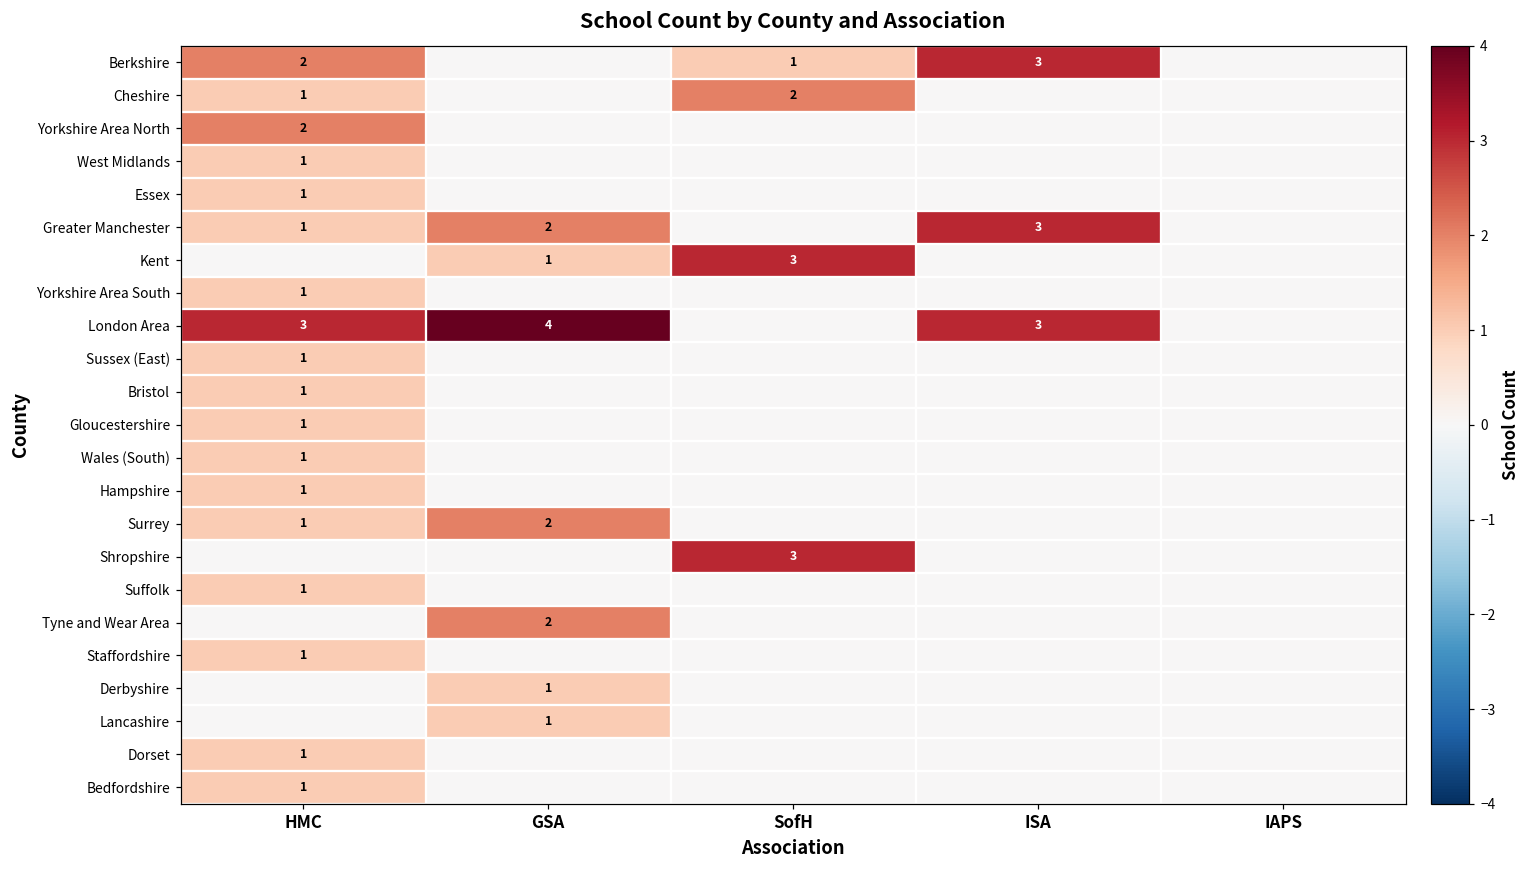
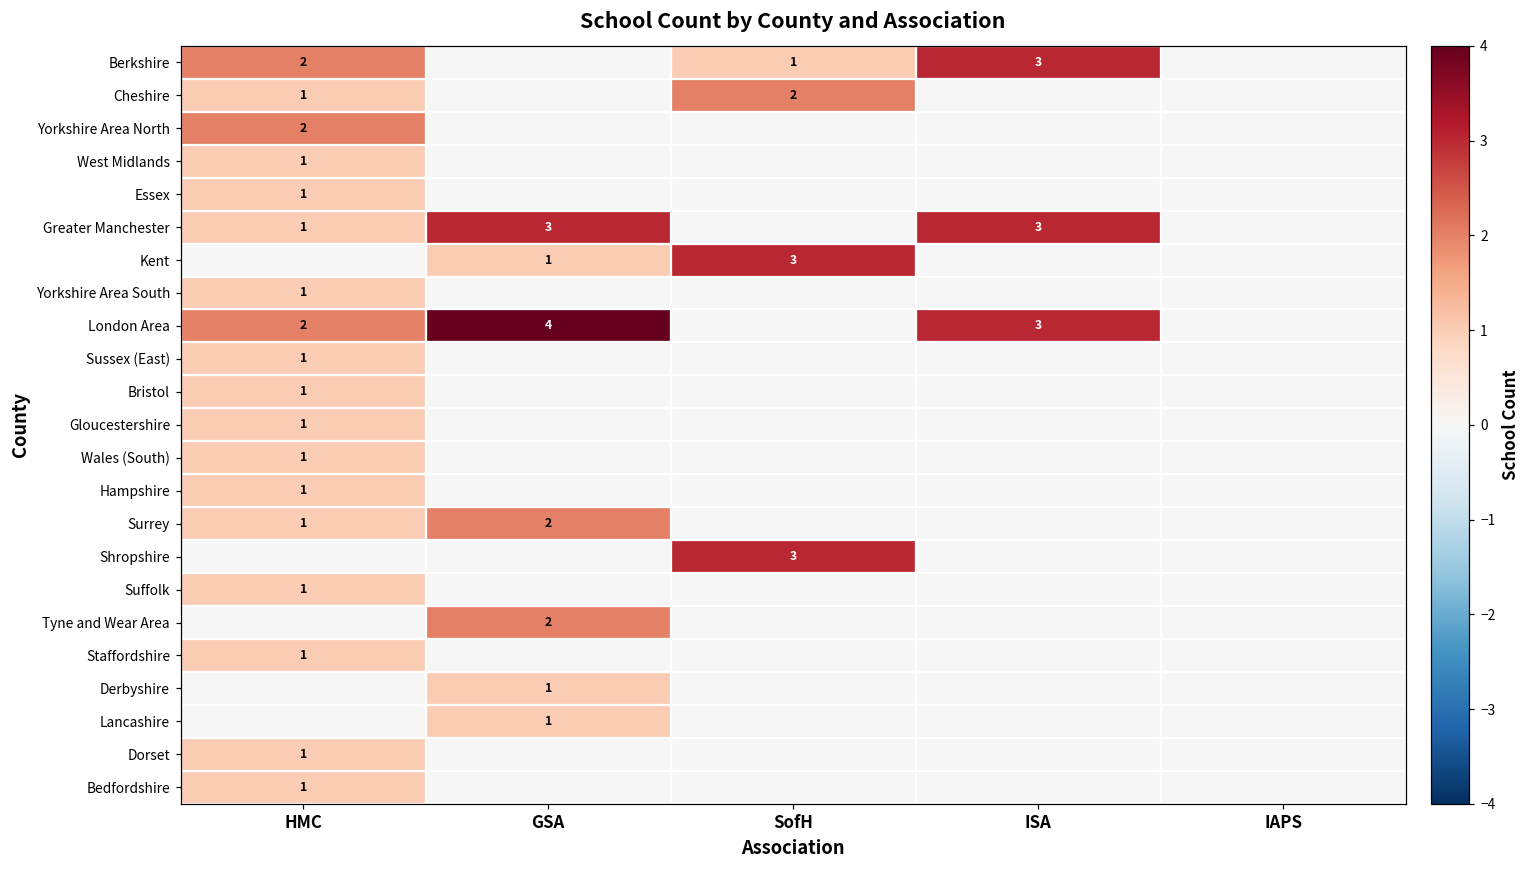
Greater Manchester, GSA: 2 -> 3
London Area, HMC: 3 -> 2
